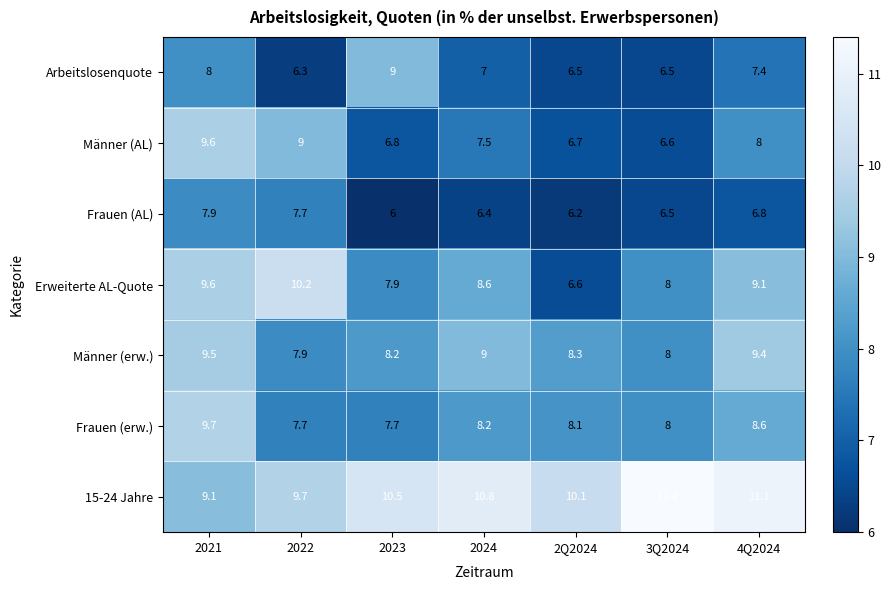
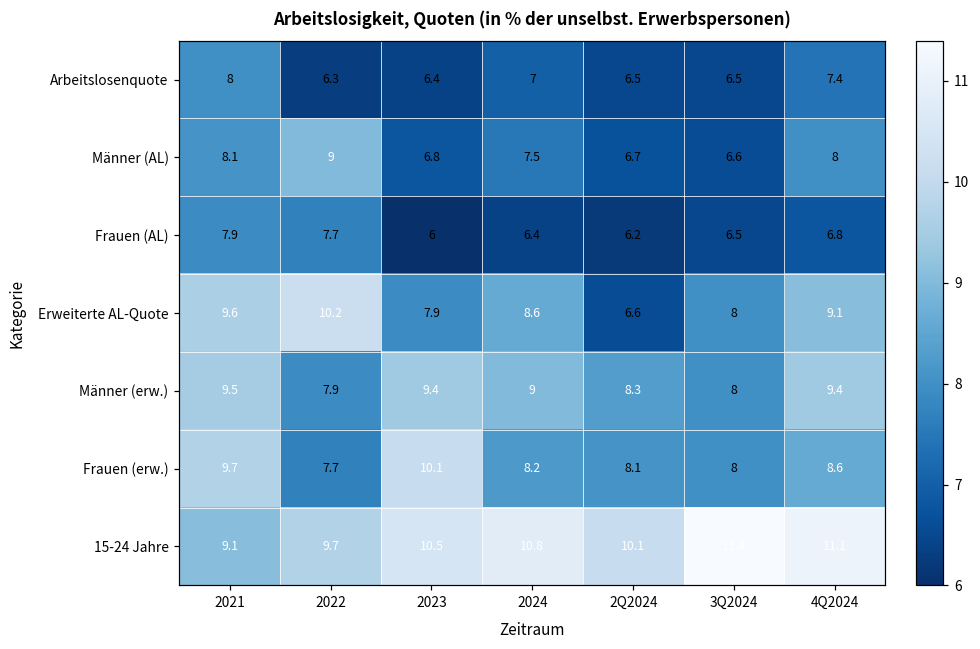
Arbeitslosenquote, 2023: 9 -> 6.4
Männer (AL), 2021: 9.6 -> 8.1
Männer (erw.), 2023: 8.2 -> 9.4
Frauen (erw.), 2023: 7.7 -> 10.1
